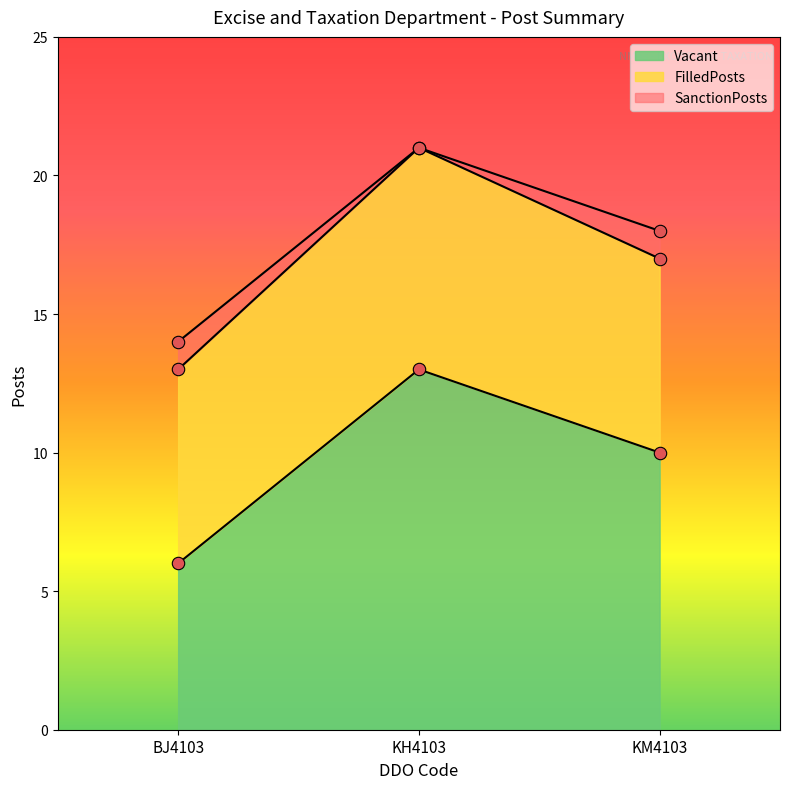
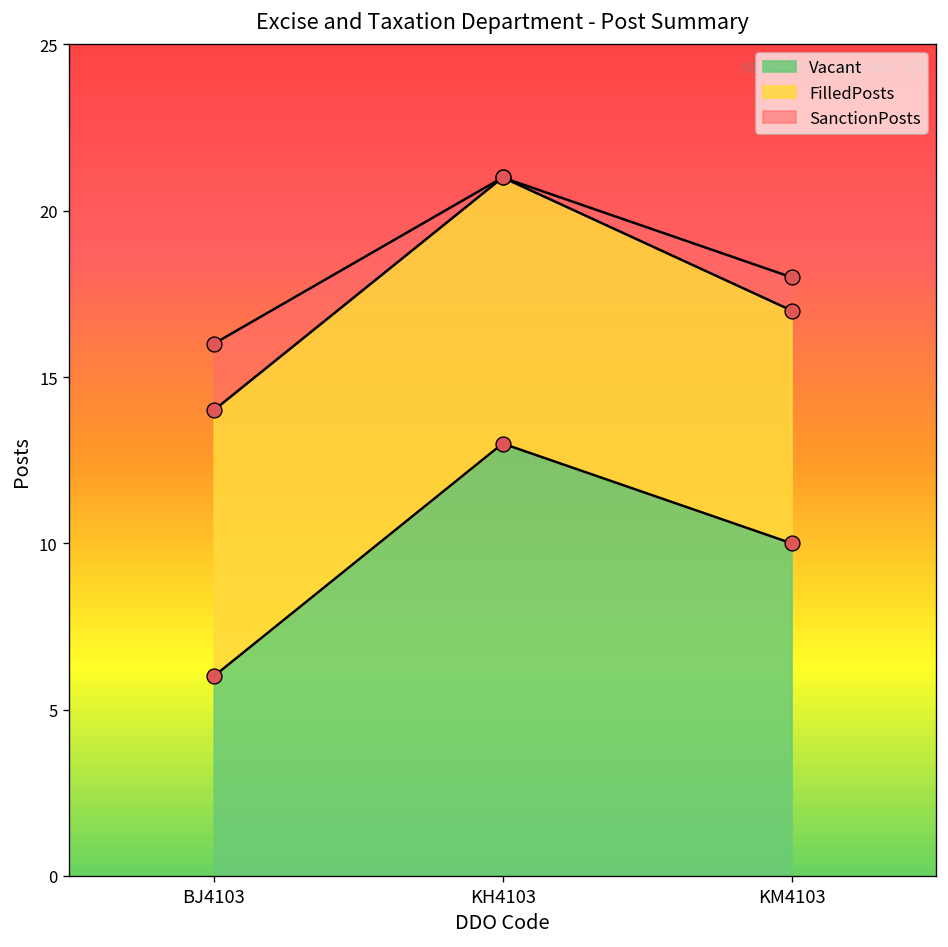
FilledPosts, BJ4103: 7 -> 8
SanctionPosts, BJ4103: 14 -> 16
